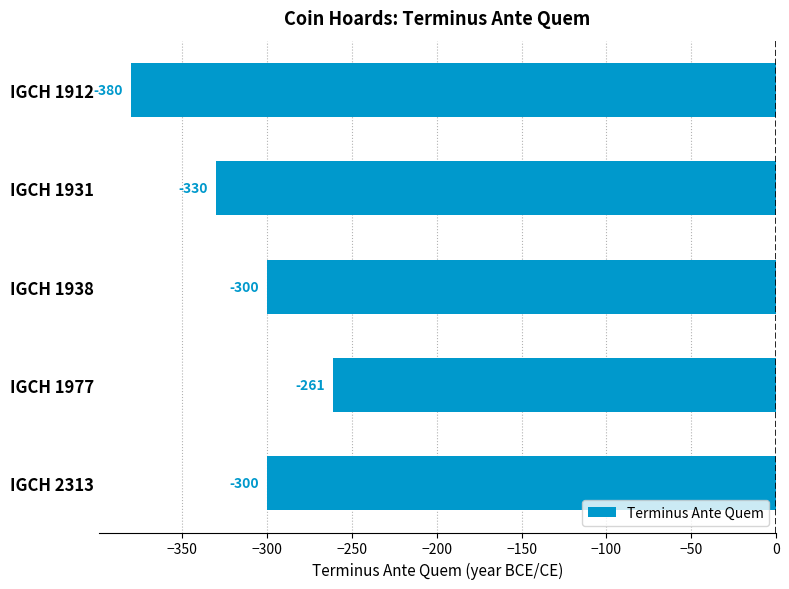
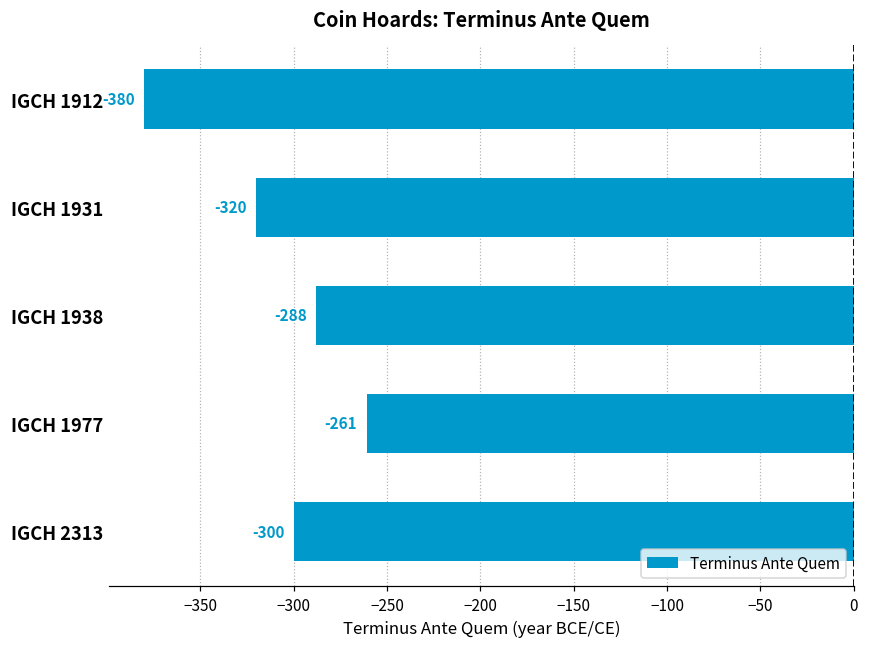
IGCH 1931: -330 -> -320
IGCH 1938: -300 -> -288
